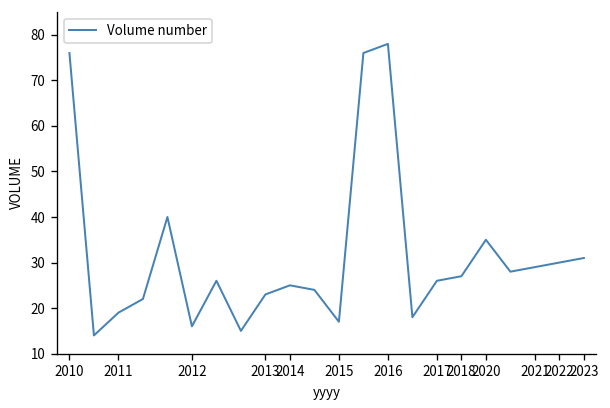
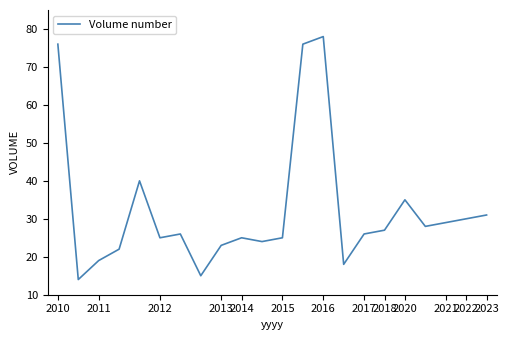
2012: 16 -> 25
2015: 17 -> 25
